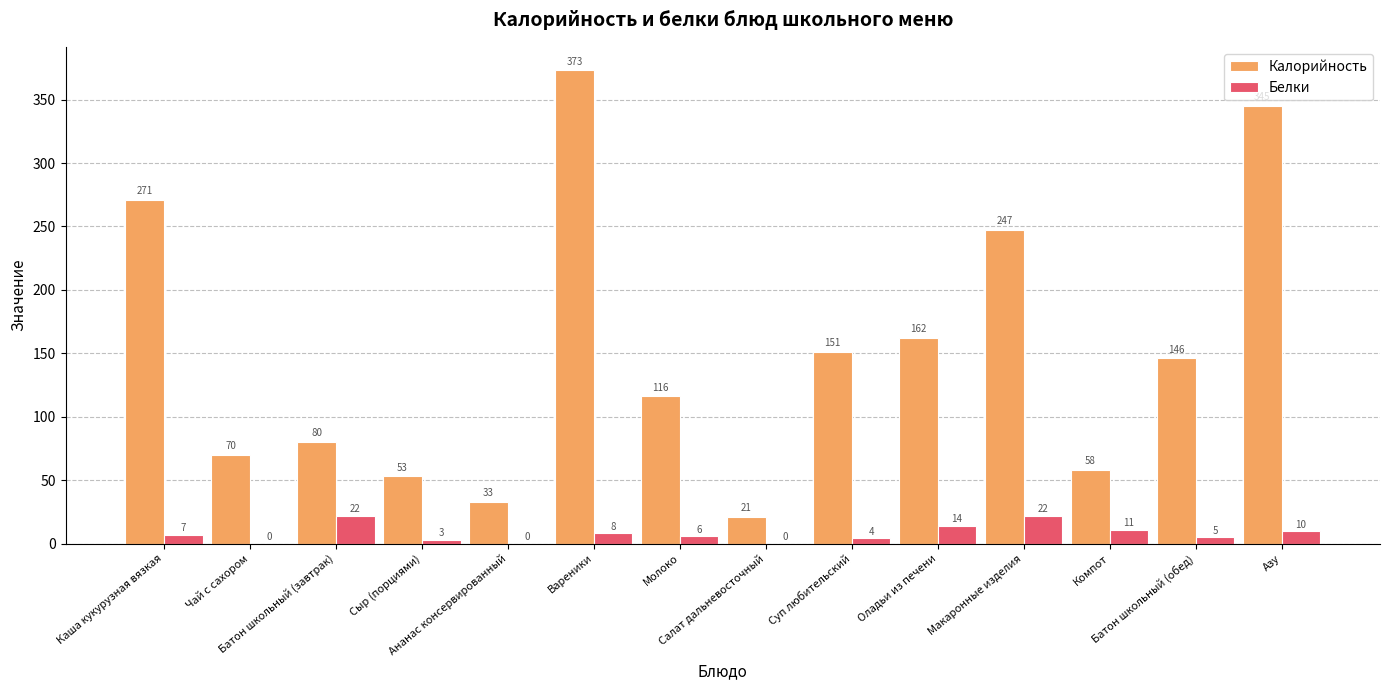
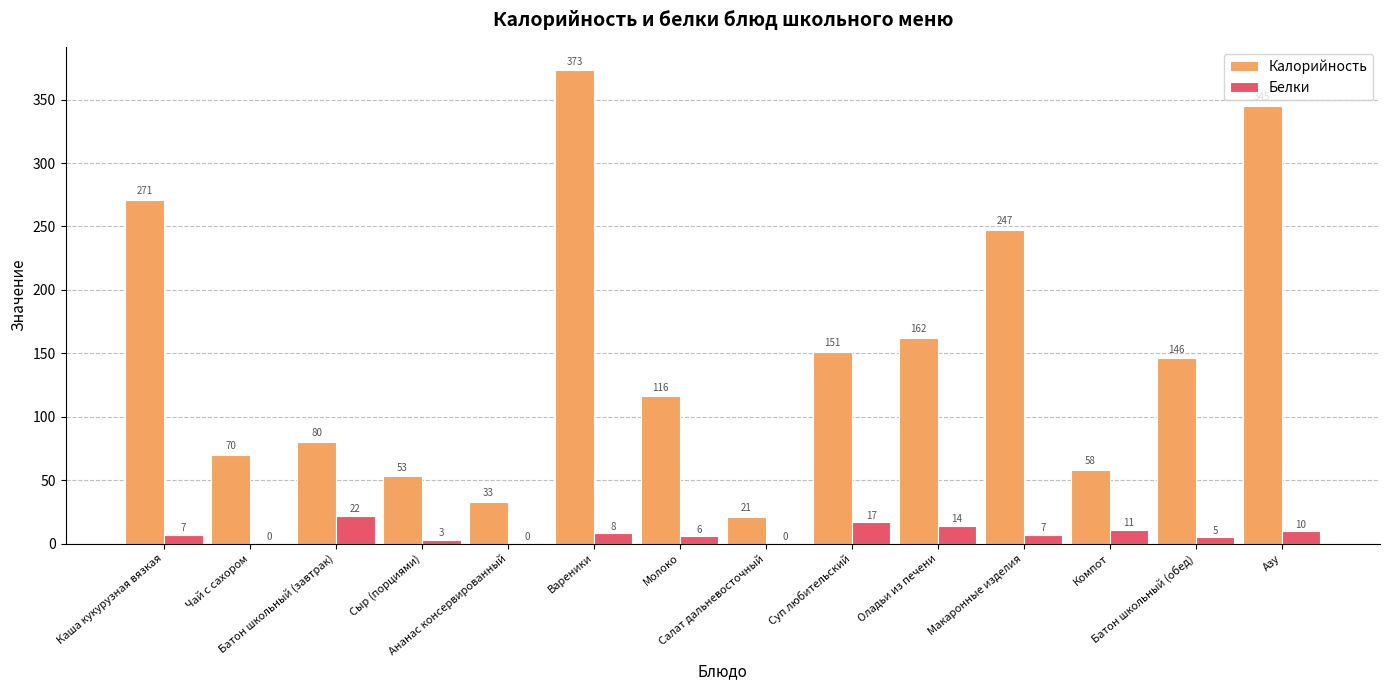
Белки, Суп любительский: 4 -> 17
Белки, Макаронные изделия: 22 -> 7
